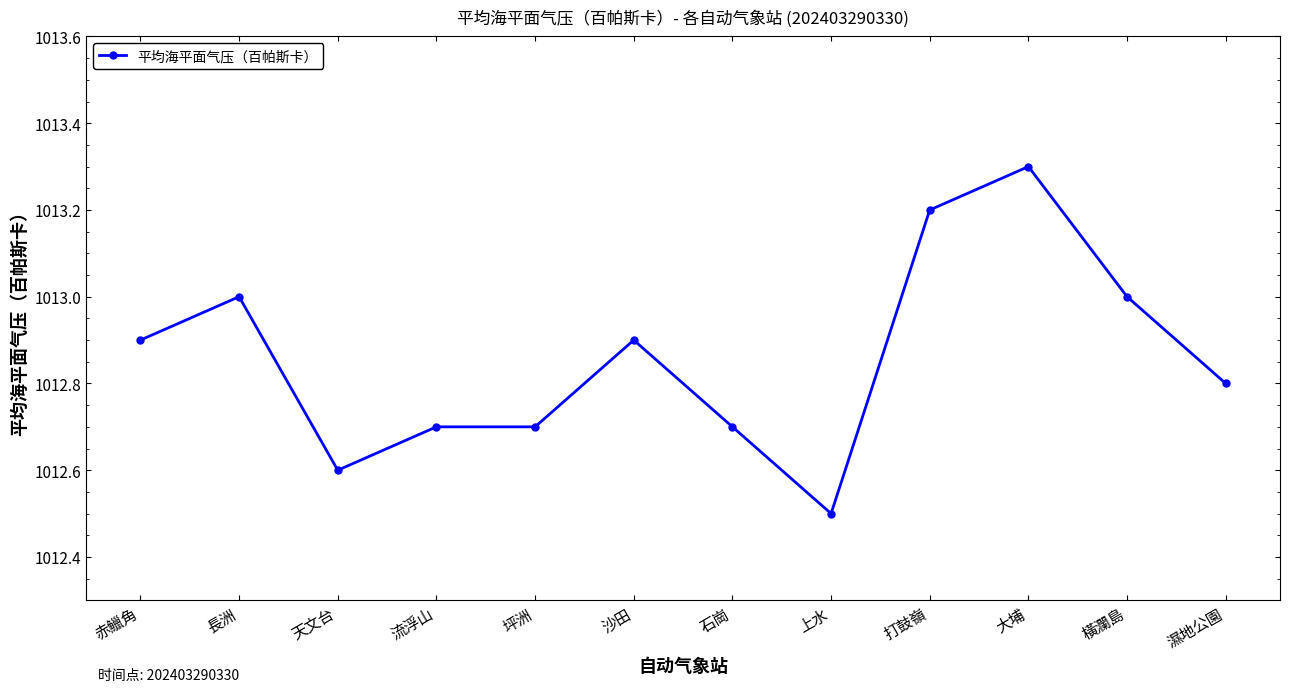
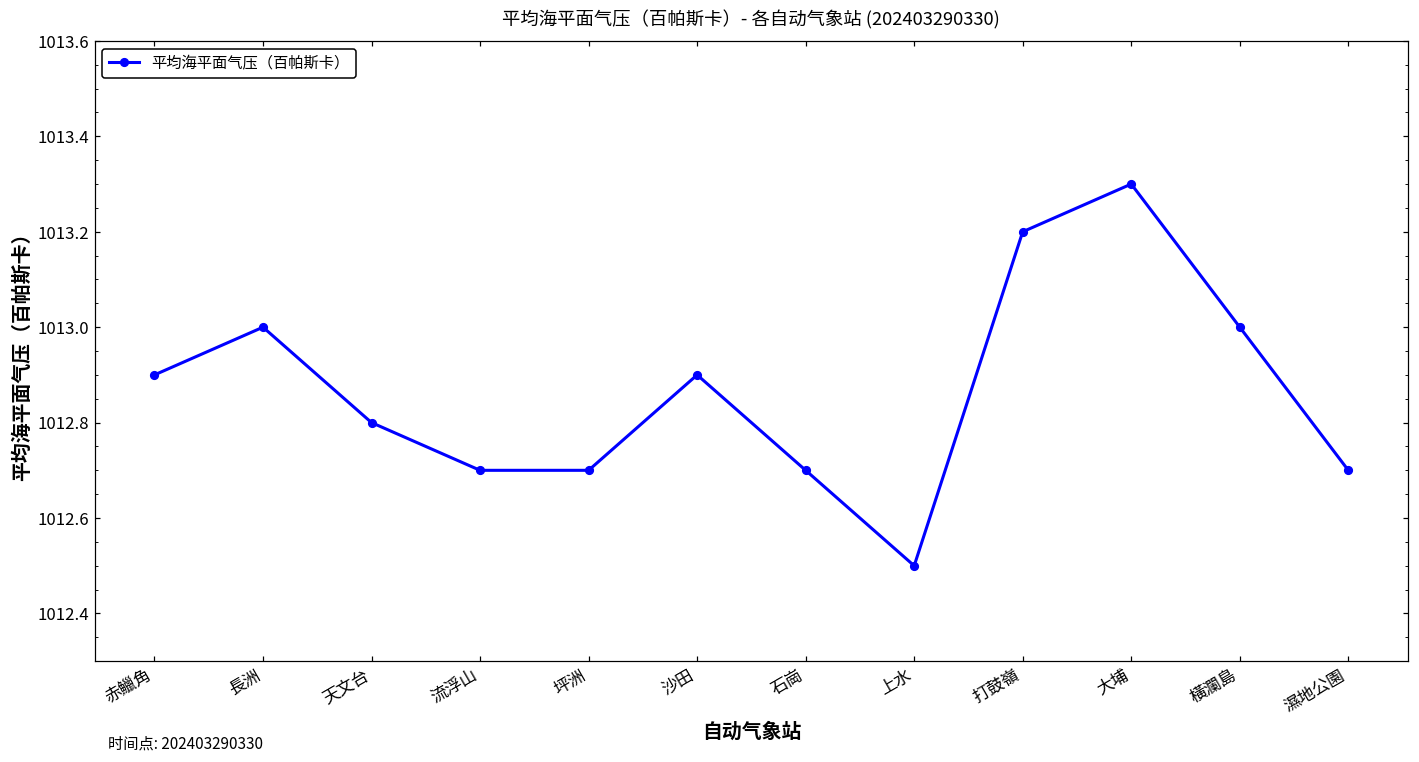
天文台: 1012.6 -> 1012.8
濕地公園: 1012.8 -> 1012.7
